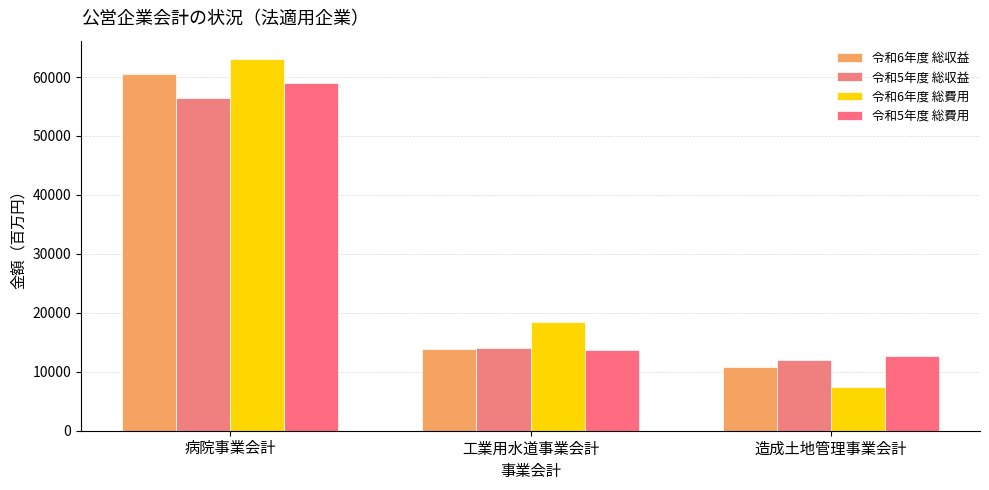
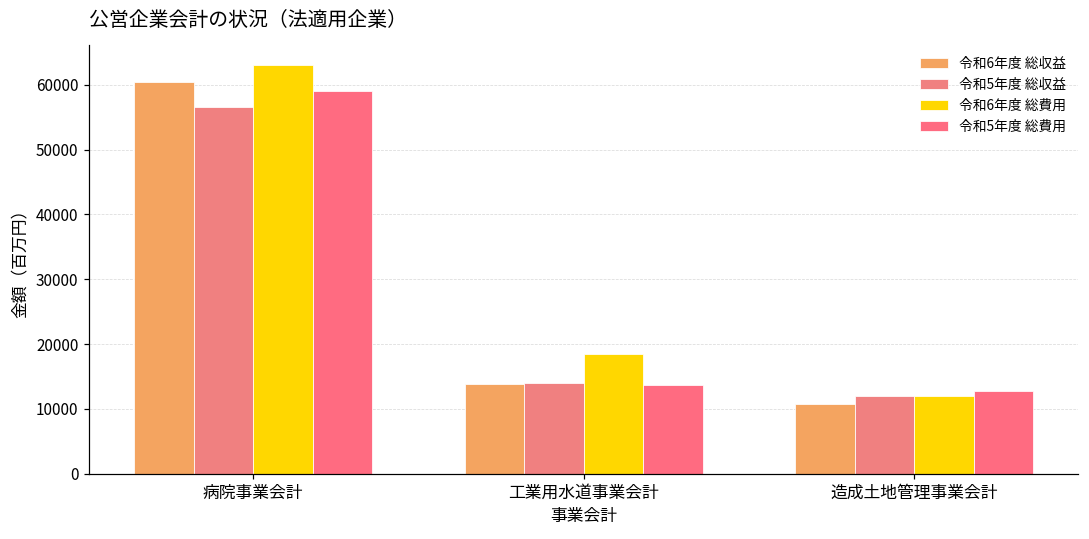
令和6年度 総費用, 造成土地管理事業会計: 7000 -> 12000
